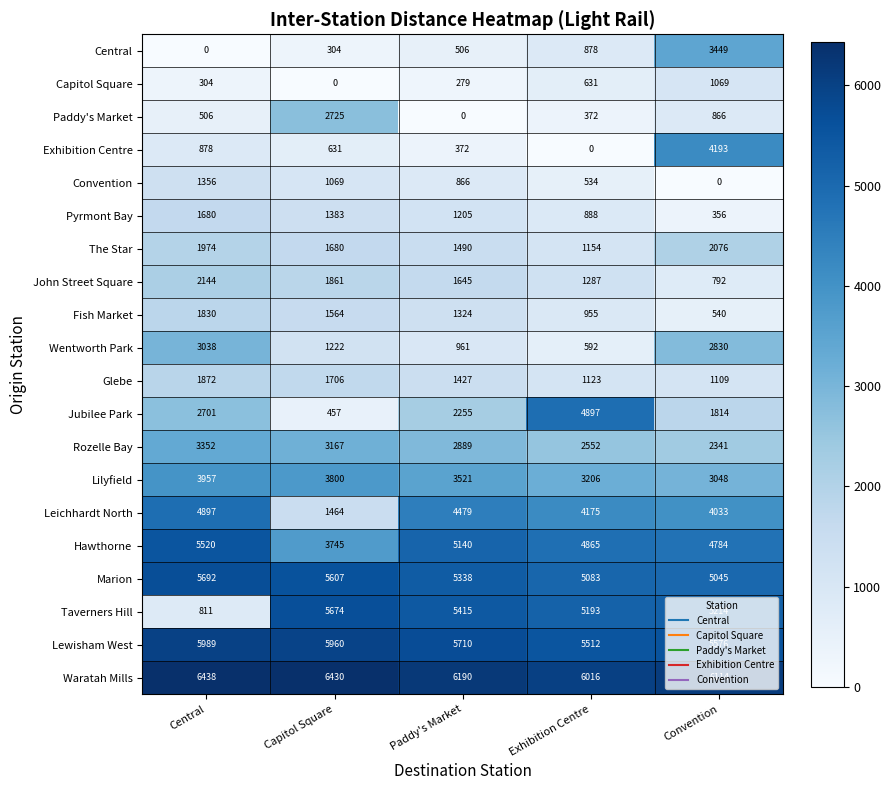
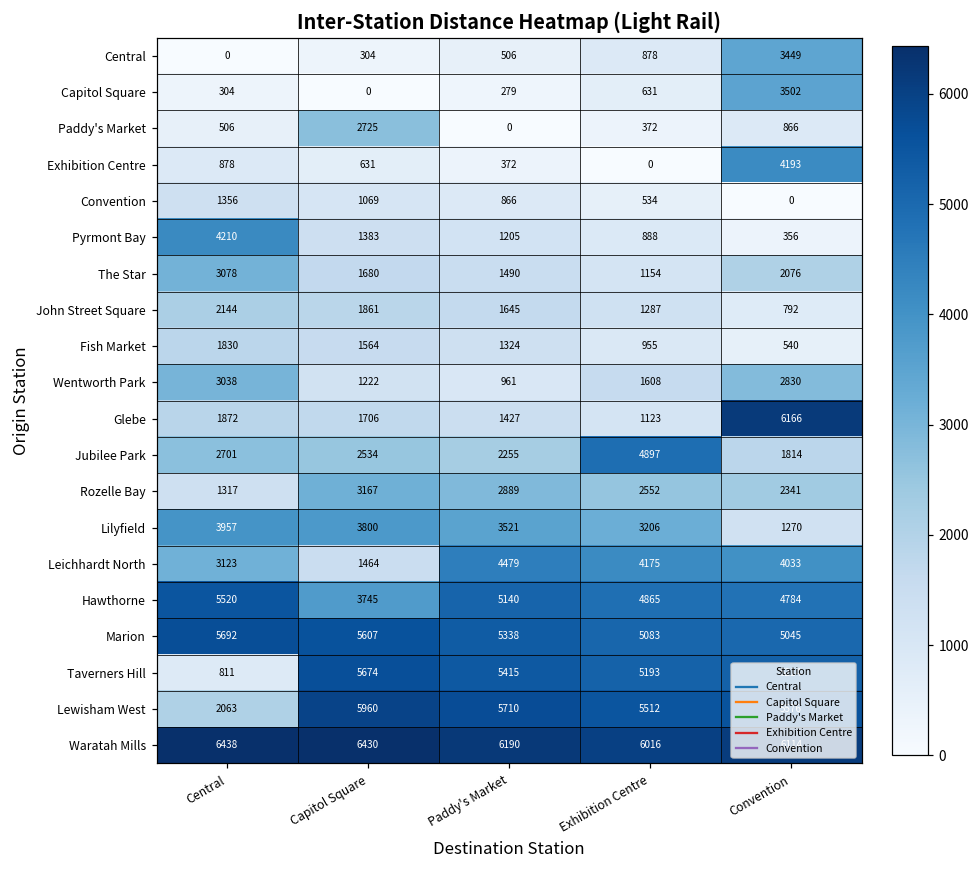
Capitol Square, Convention: 1069 -> 3502
Pyrmont Bay, Central: 1680 -> 4210
The Star, Central: 1974 -> 3078
Wentworth Park, Exhibition Centre: 592 -> 1608
Glebe, Convention: 1109 -> 6166
Jubilee Park, Capitol Square: 457 -> 2534
Rozelle Bay, Central: 3352 -> 1317
Lilyfield, Convention: 3048 -> 1270
Leichhardt North, Central: 4897 -> 3123
Lewisham West, Central: 5989 -> 2063
